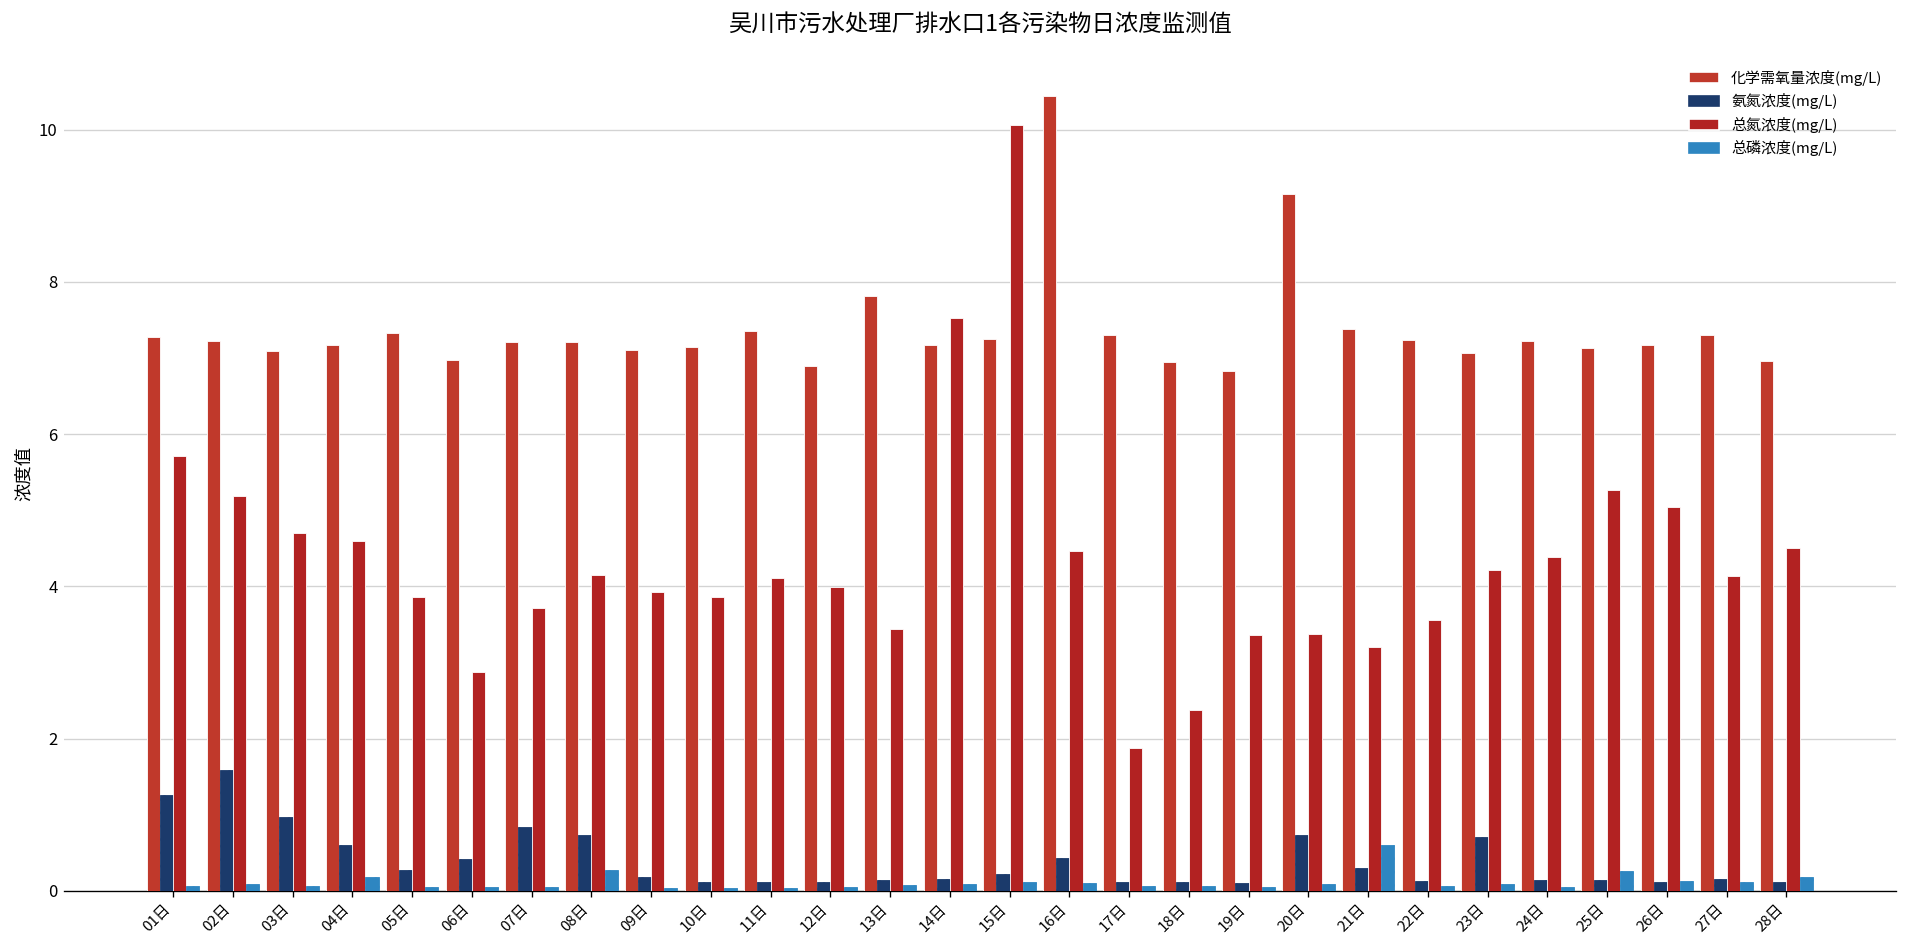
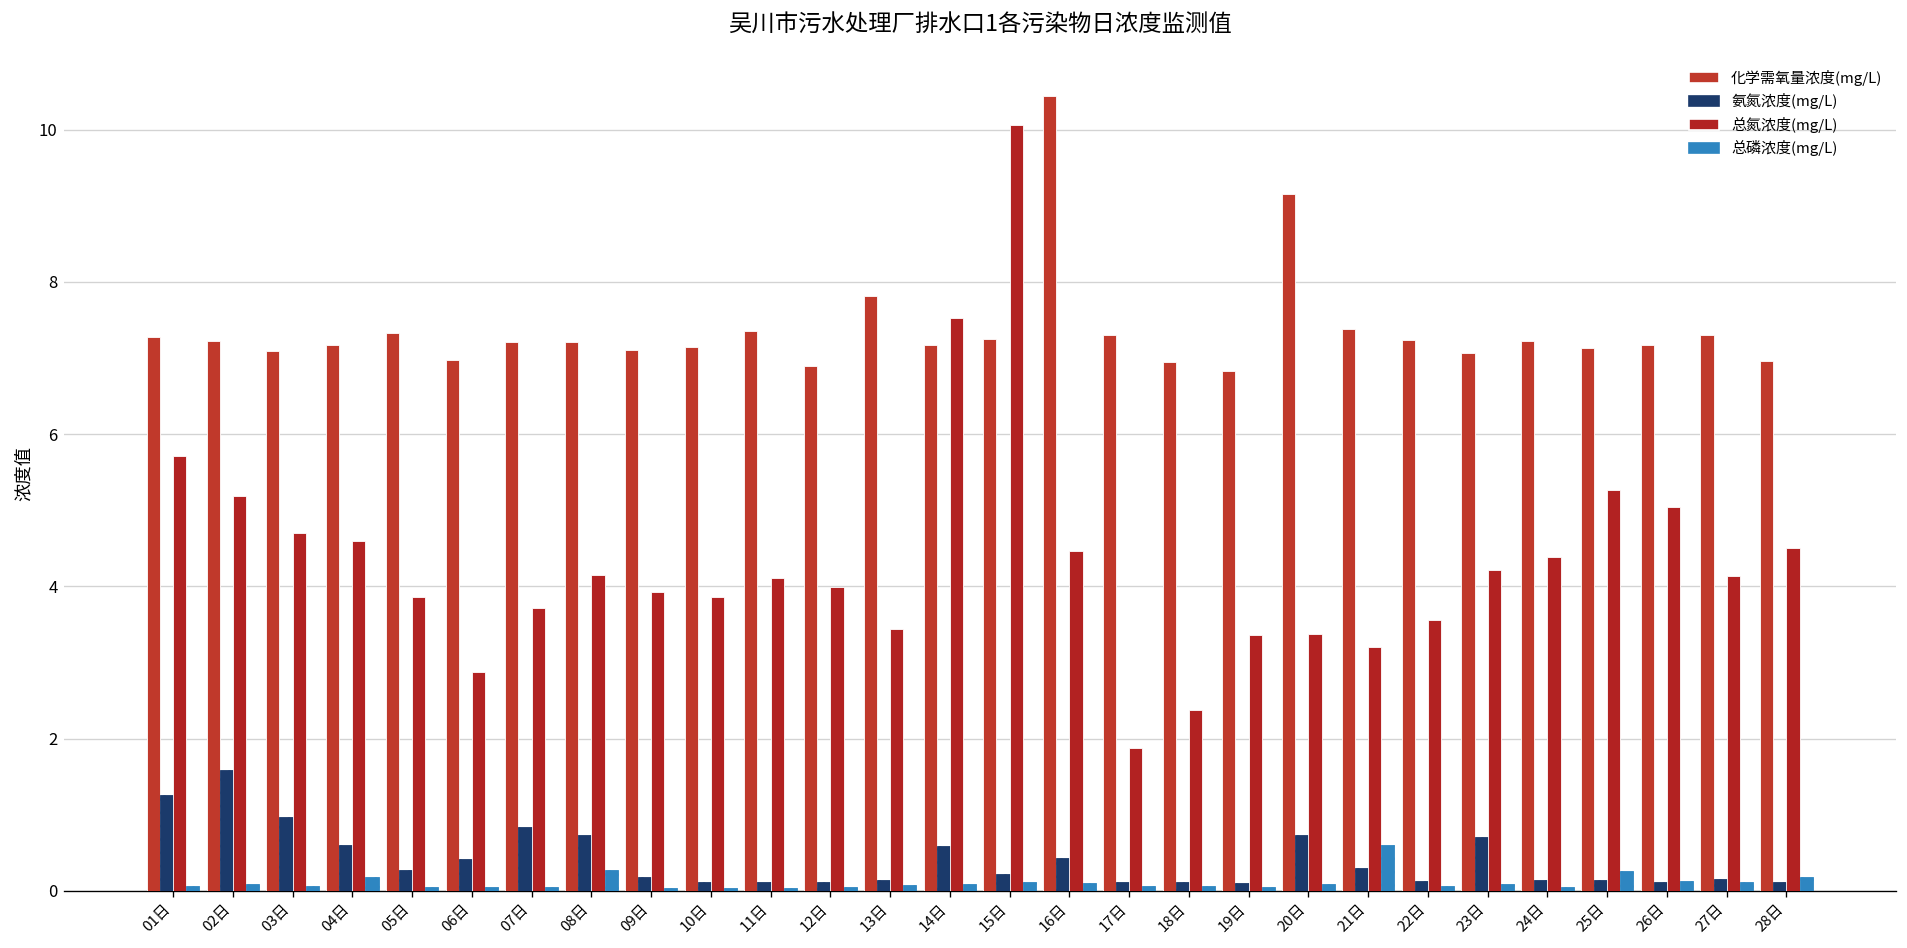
氨氮浓度(mg/L), 14日: 0.2 -> 0.6
